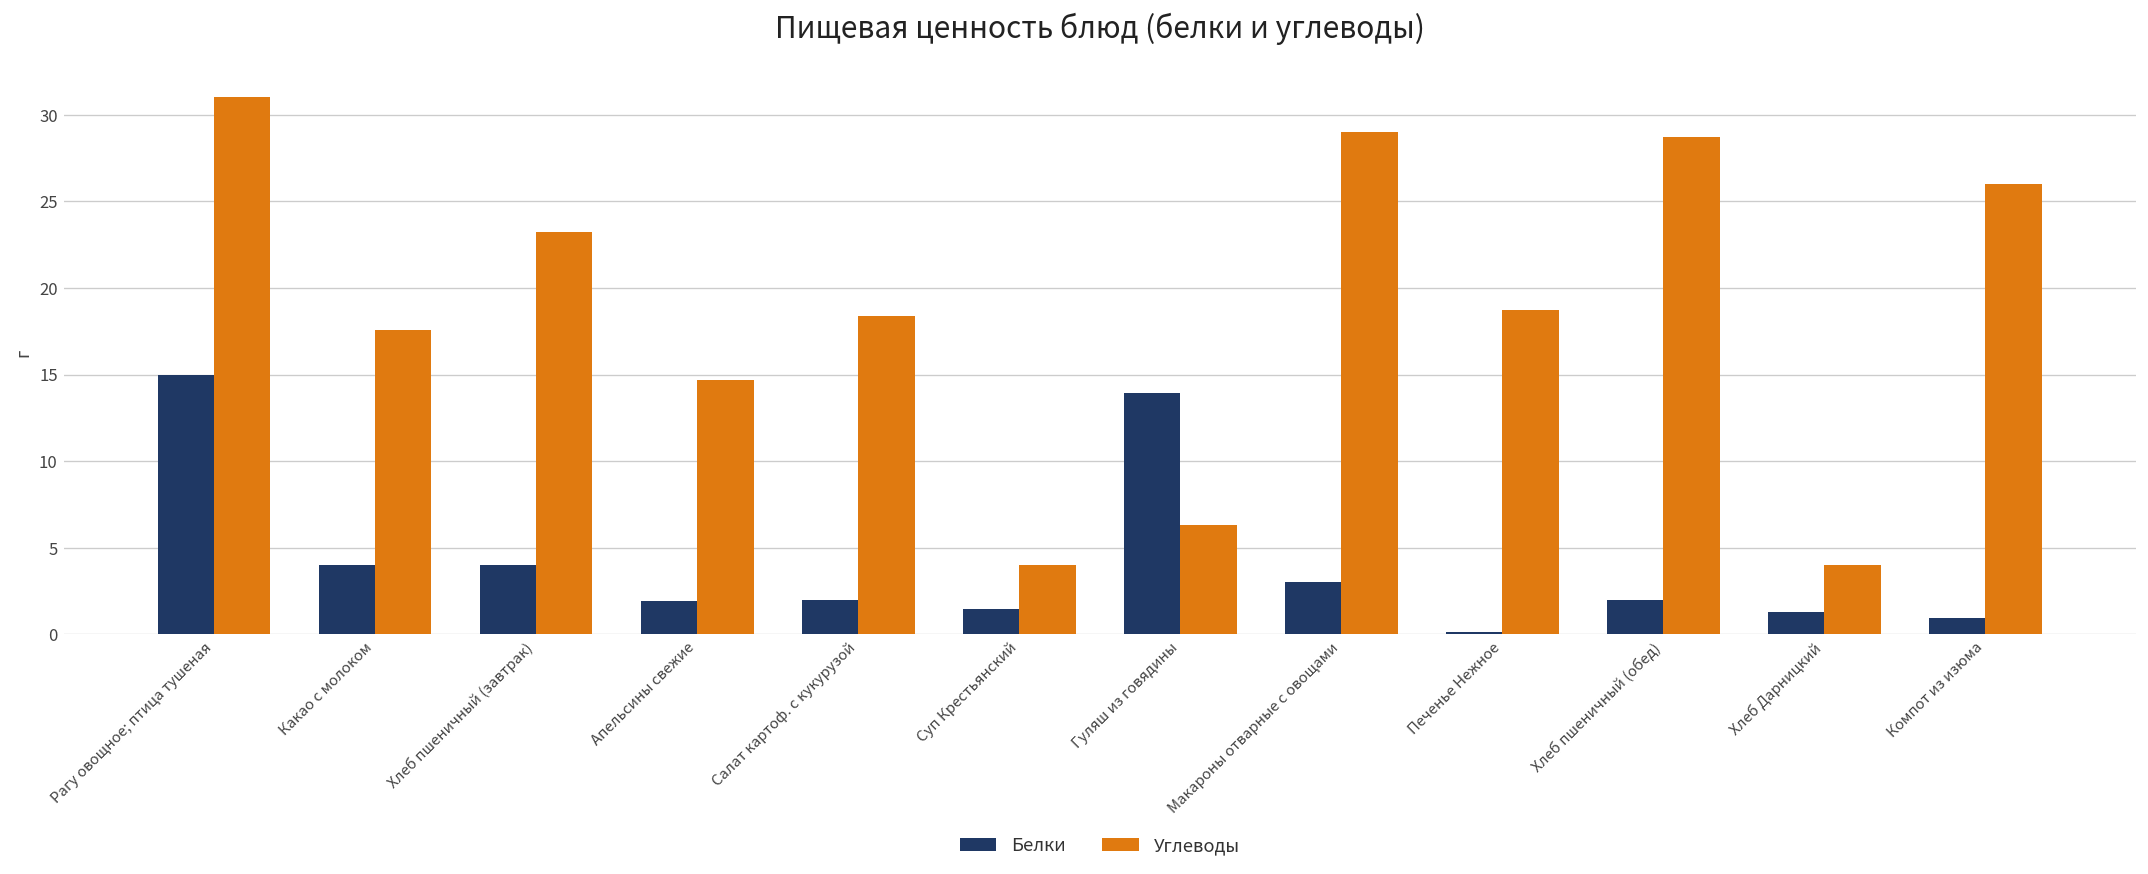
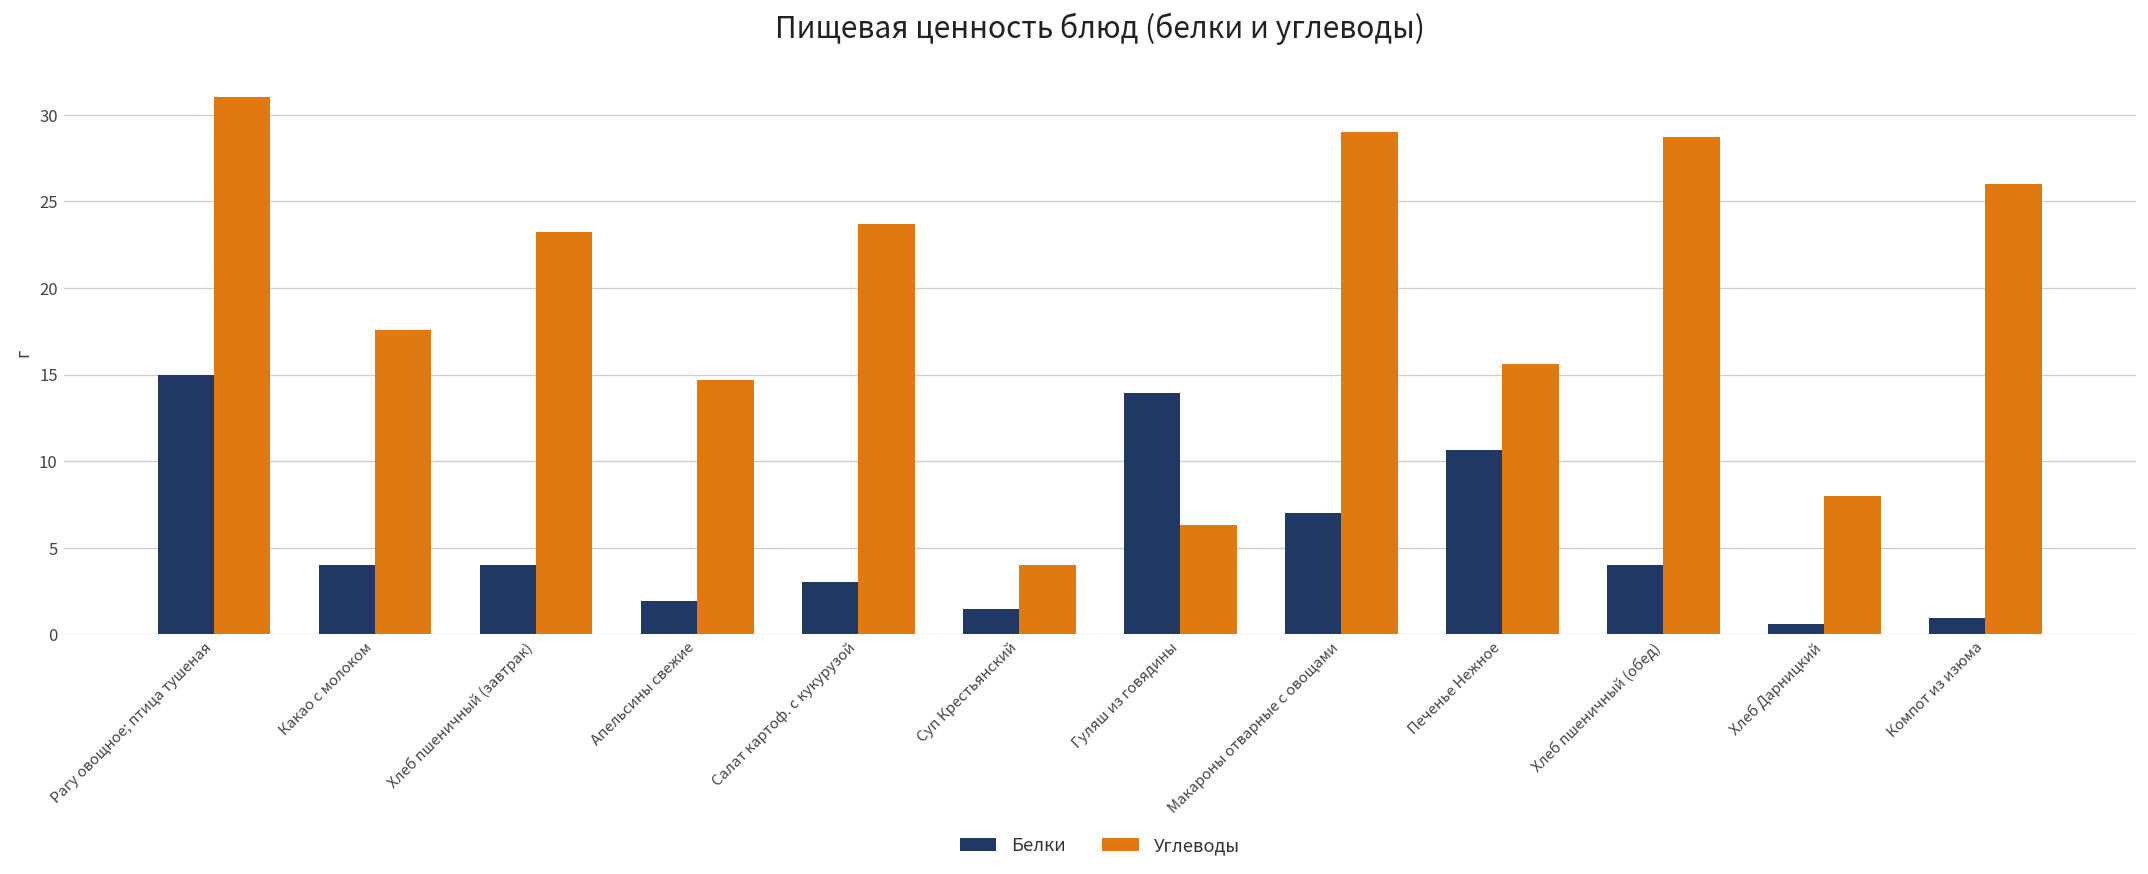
Белки, Салат картоф. с кукурузой: 2.0 -> 3.0
Углеводы, Салат картоф. с кукурузой: 18.4 -> 23.7
Белки, Макароны отварные с овощами: 3 -> 7
Белки, Печенье Нежное: 0.2 -> 10.7
Углеводы, Печенье Нежное: 18.7 -> 15.6
Белки, Хлеб пшеничный (обед): 2 -> 4
Белки, Хлеб Дарницкий: 1.3 -> 0.6
Углеводы, Хлеб Дарницкий: 4 -> 8
